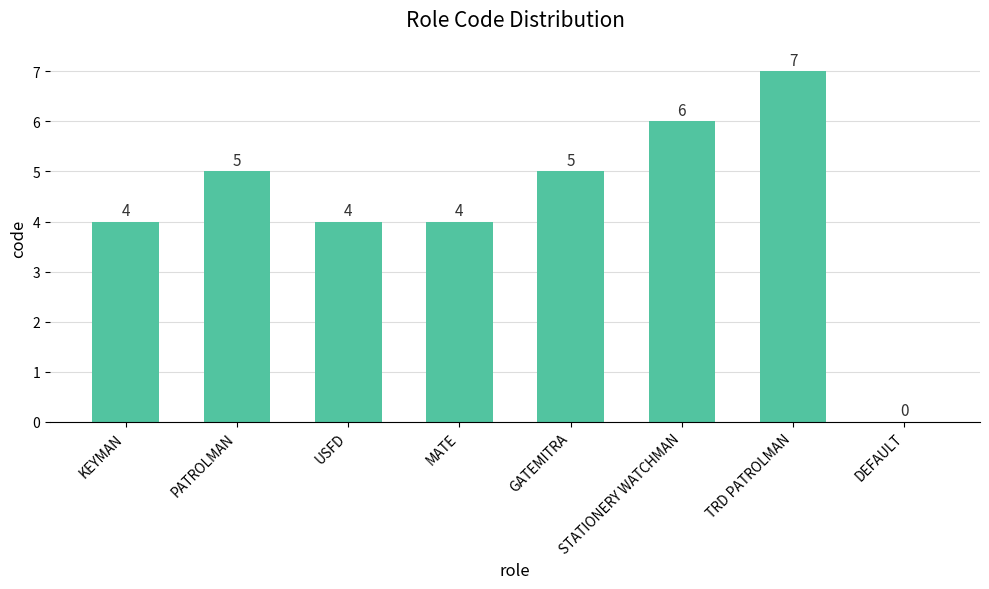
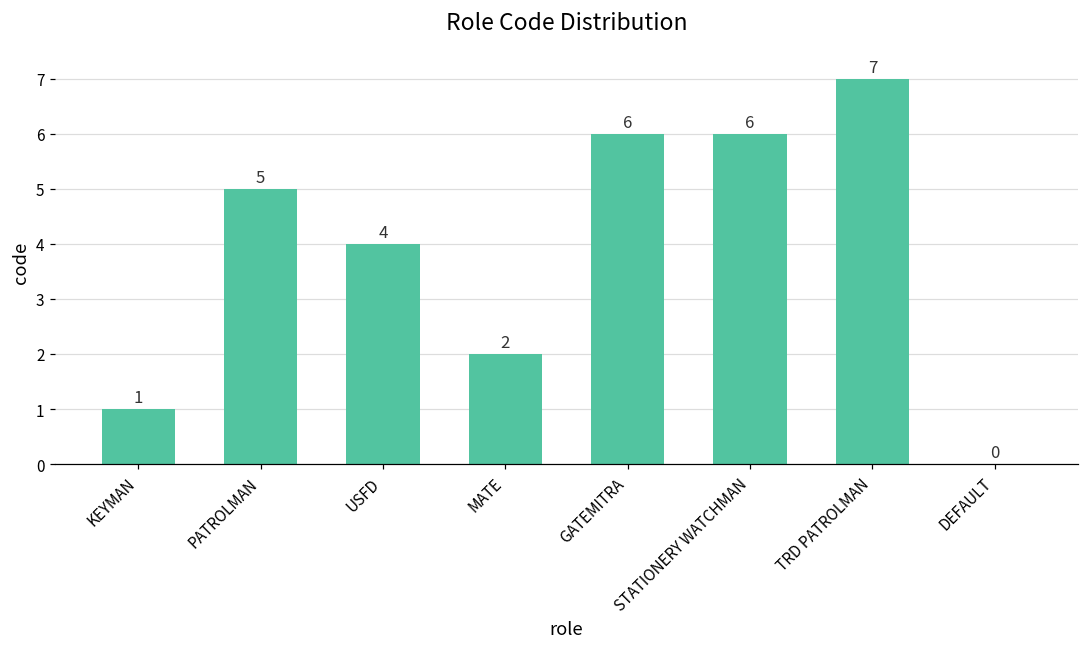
KEYMAN: 4 -> 1
MATE: 4 -> 2
GATEMITRA: 5 -> 6
